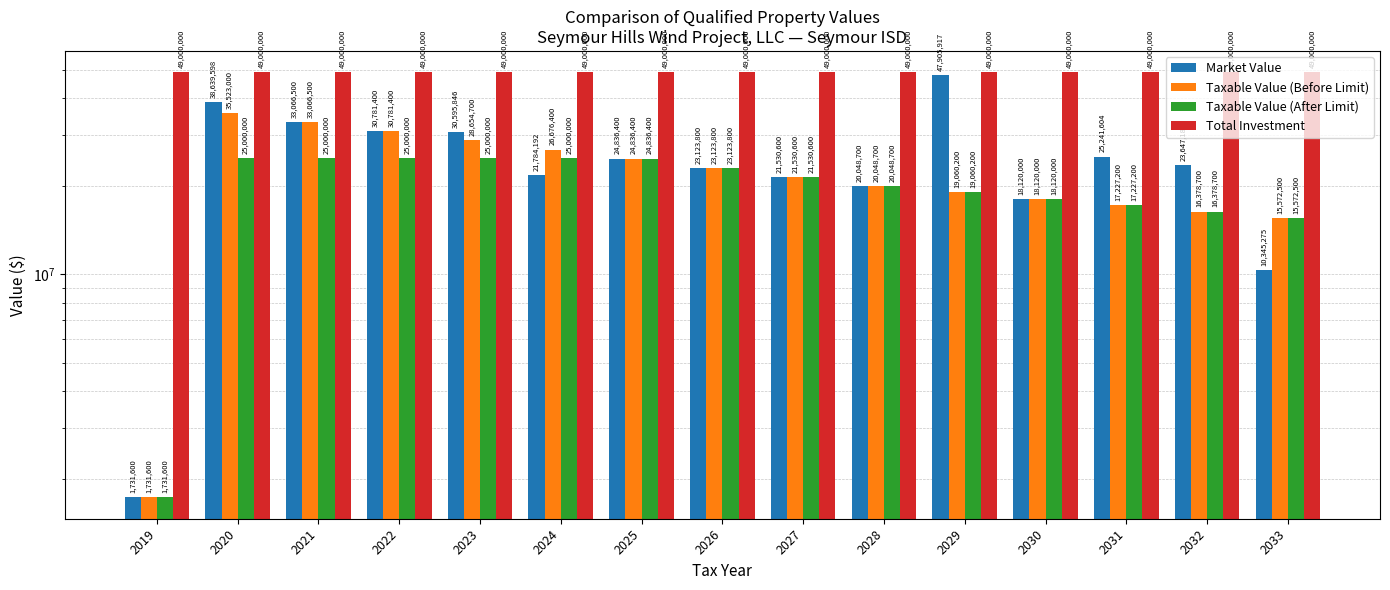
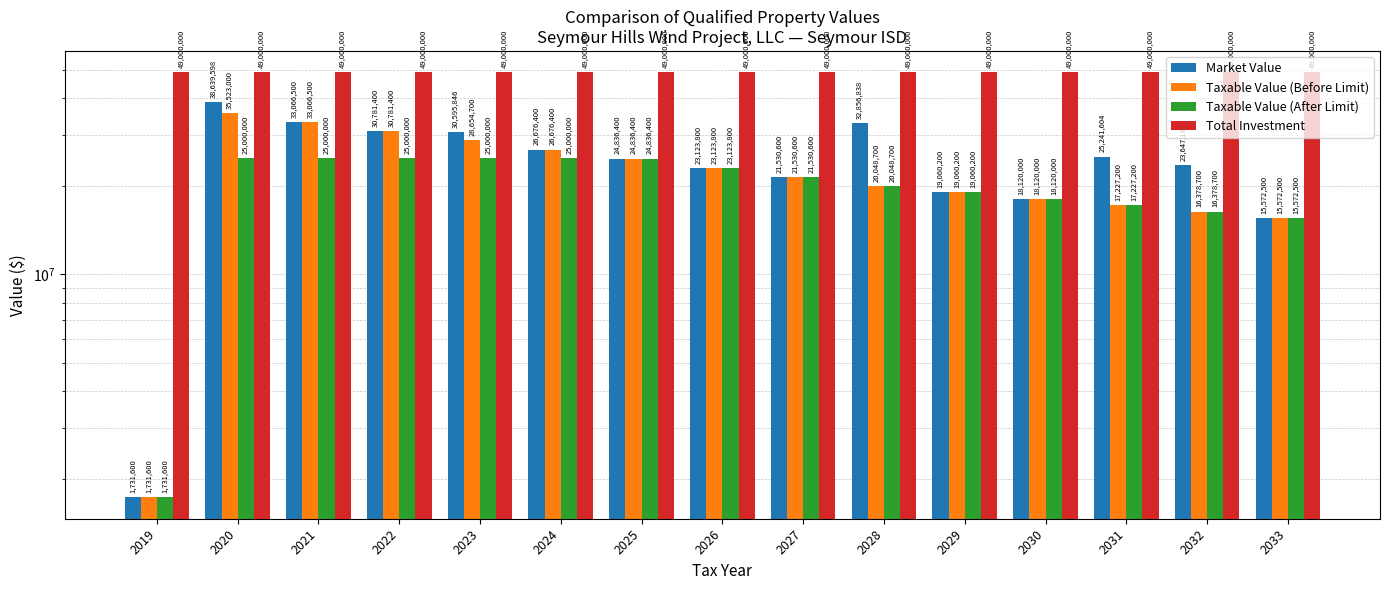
Market Value, 2024: 21,784,192 -> 26,676,400
Market Value, 2028: 20,048,700 -> 32,856,838
Market Value, 2029: 47,905,917 -> 19,060,200
Market Value, 2033: 10,345,275 -> 15,572,500
